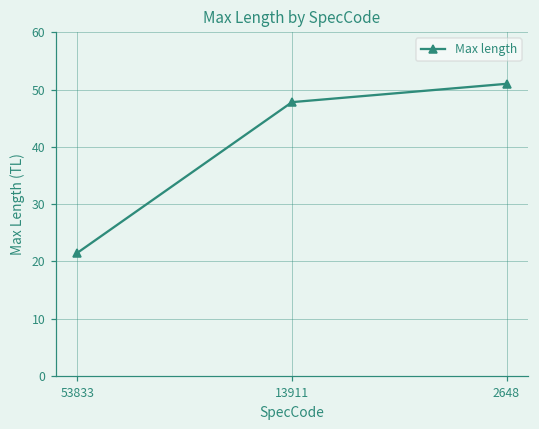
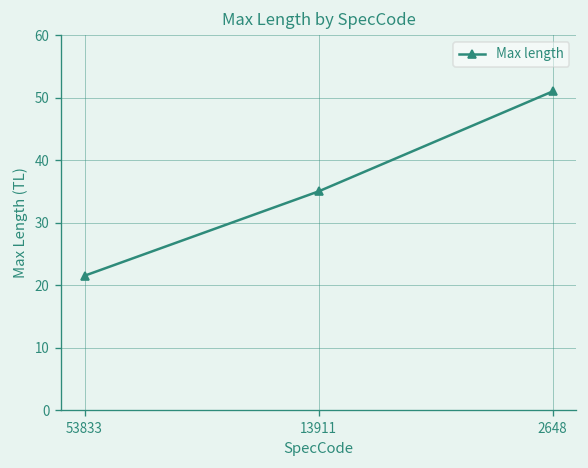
13911: 48 -> 35
